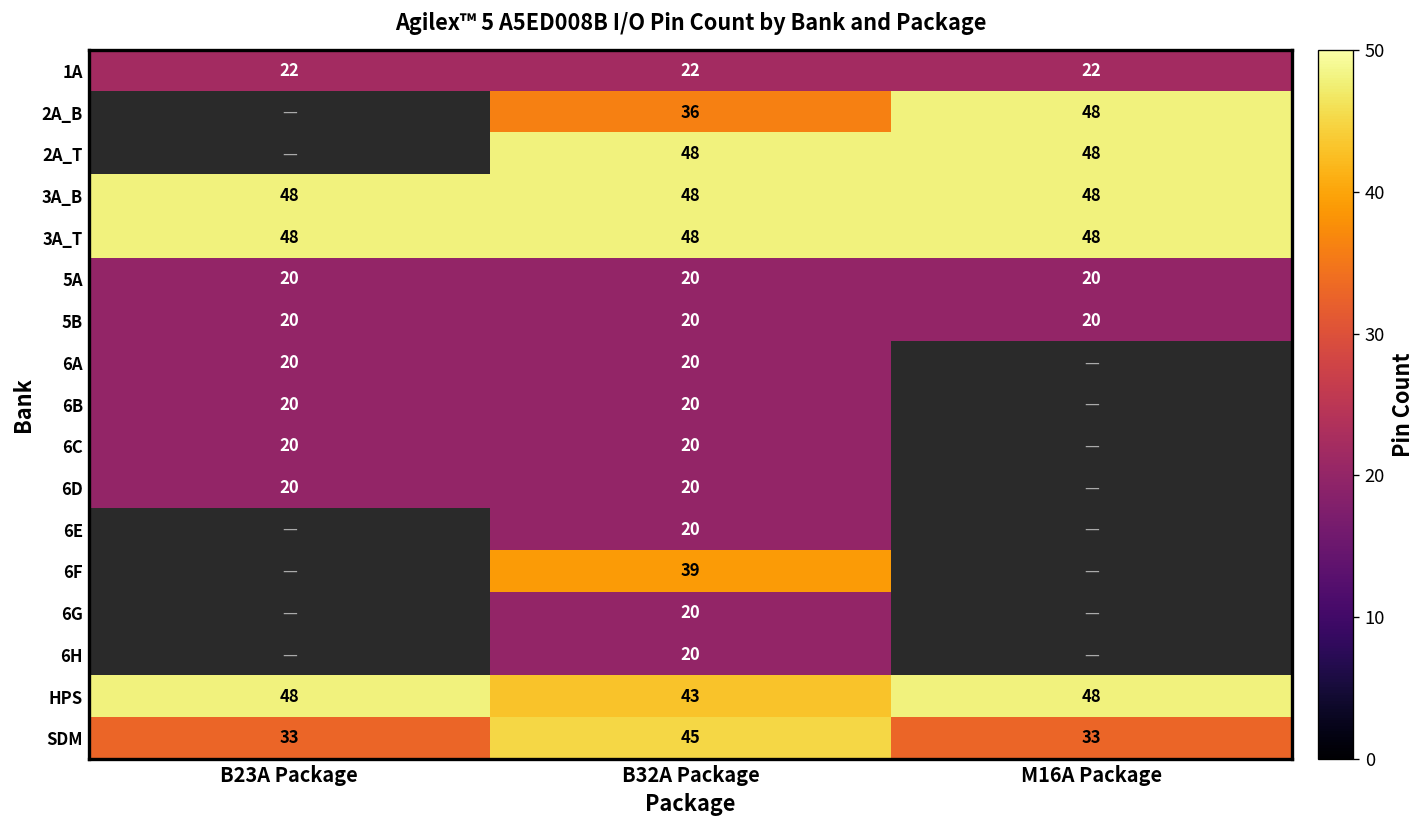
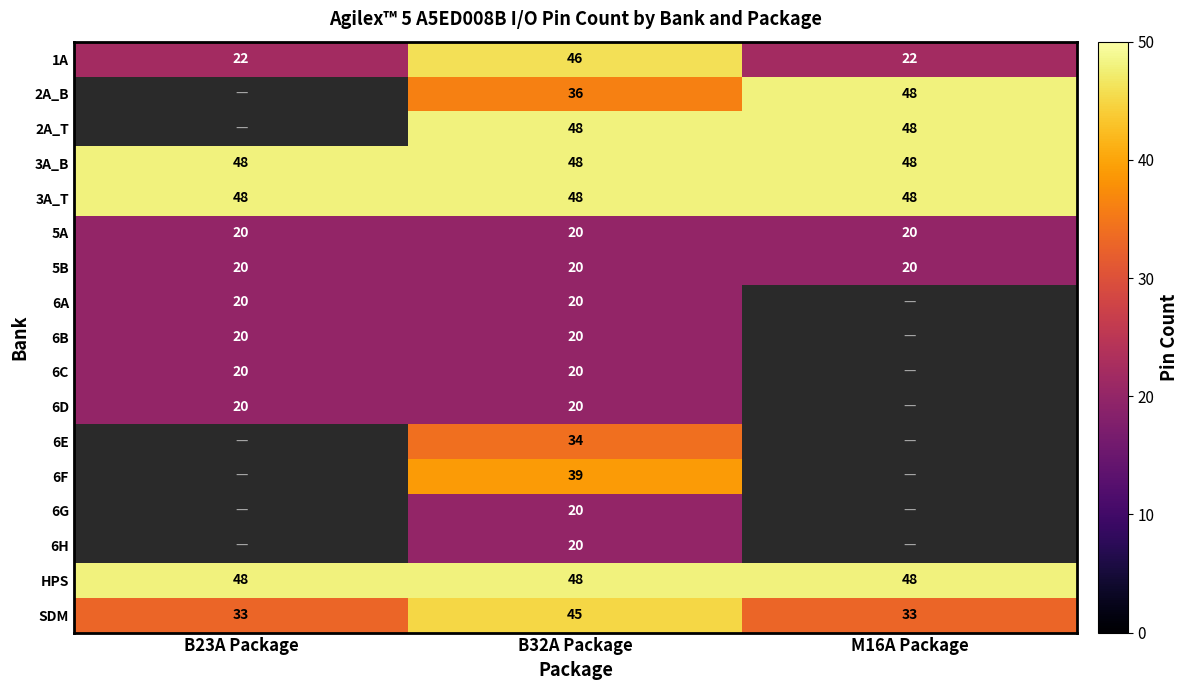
1A, B32A Package: 22 -> 46
6E, B32A Package: 20 -> 34
HPS, B32A Package: 43 -> 48
